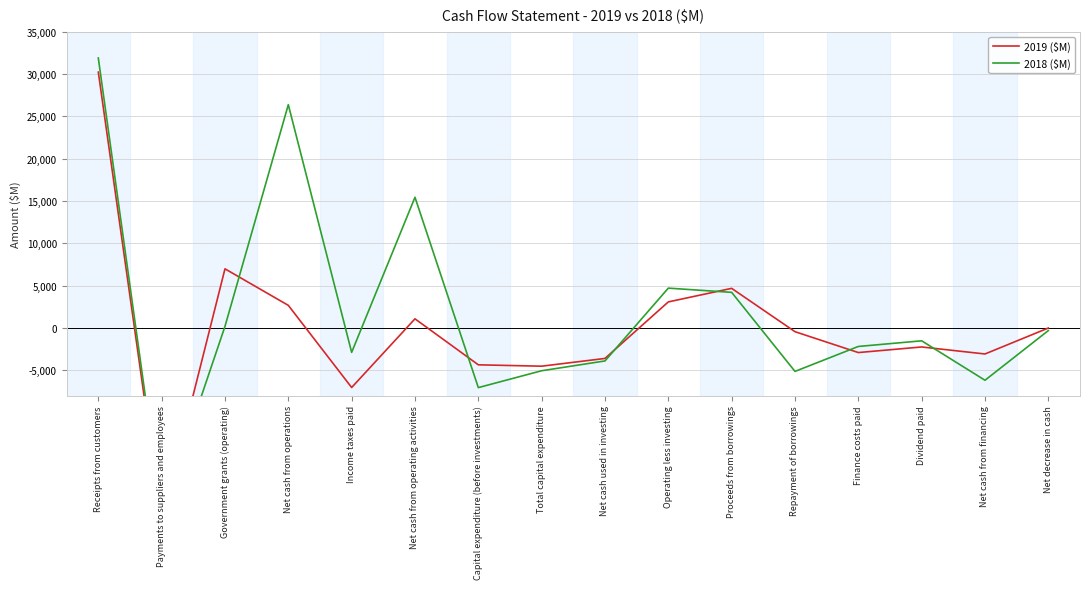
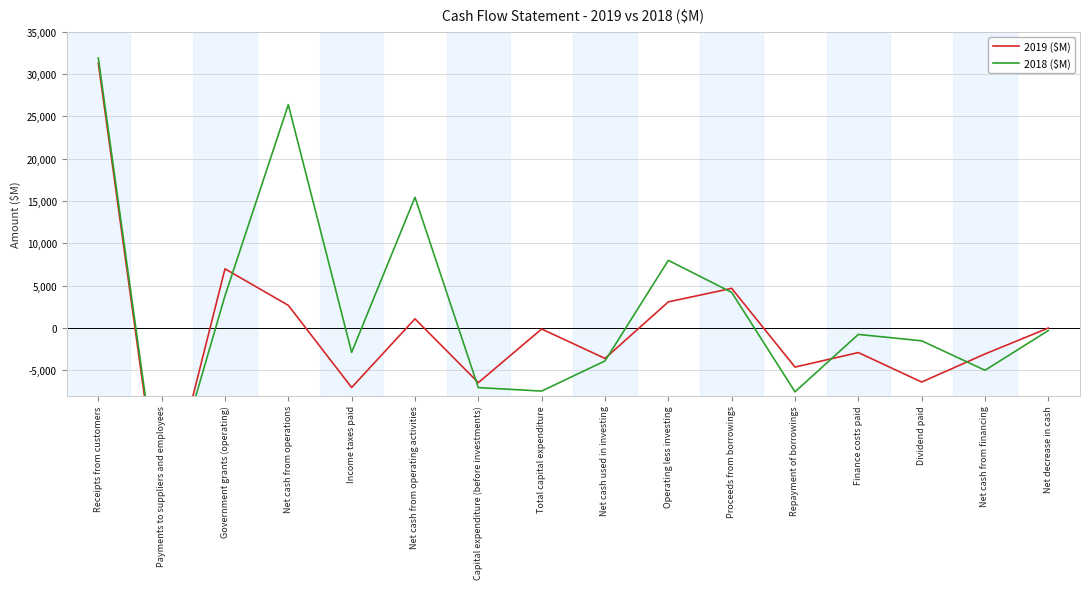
2019 ($M), Receipts from customers: 30,000 -> 31,000
2018 ($M), Government grants (operating): 0 -> 4,000
2019 ($M), Capital expenditure (before investments): -4,000 -> -6,000
2019 ($M), Total capital expenditure: -5,000 -> 0
2018 ($M), Total capital expenditure: -5,000 -> -7,000
2018 ($M), Operating less investing: 5,000 -> 8,000
2019 ($M), Repayment of borrowings: 0 -> -5,000
2018 ($M), Repayment of borrowings: -5,000 -> -8,000
2018 ($M), Finance costs paid: -2,000 -> -1,000
2019 ($M), Dividend paid: -2,000 -> -6,000
2018 ($M), Net cash from financing: -6,000 -> -5,000
